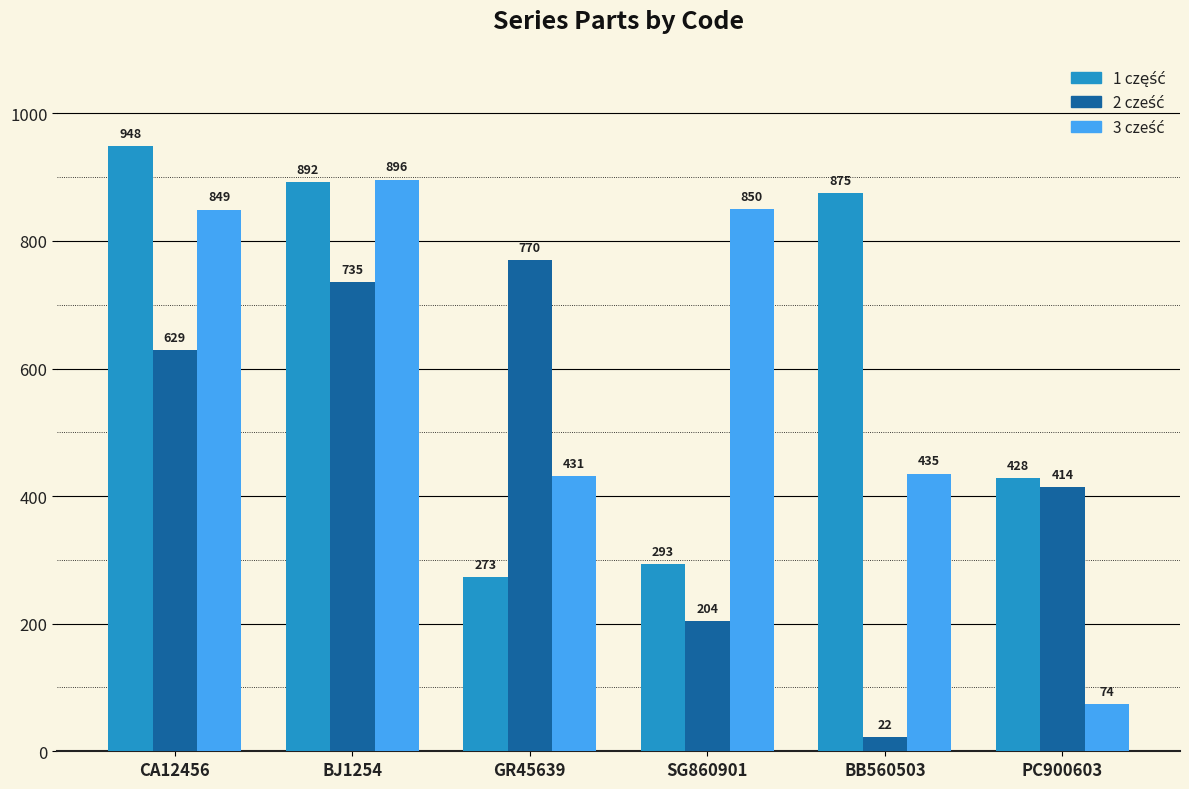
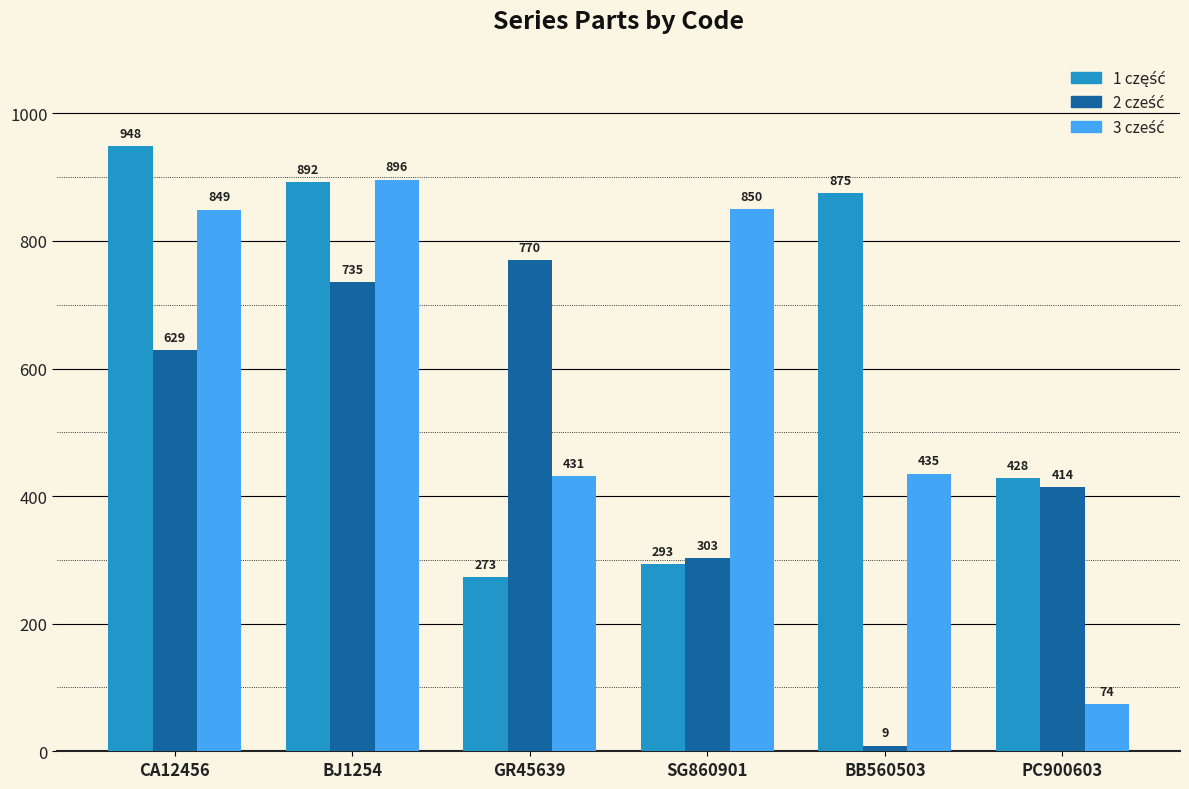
2 cześć, SG860901: 204 -> 303
2 cześć, BB560503: 22 -> 9
